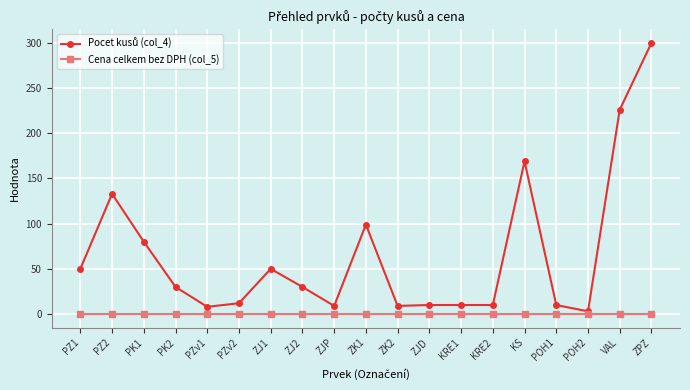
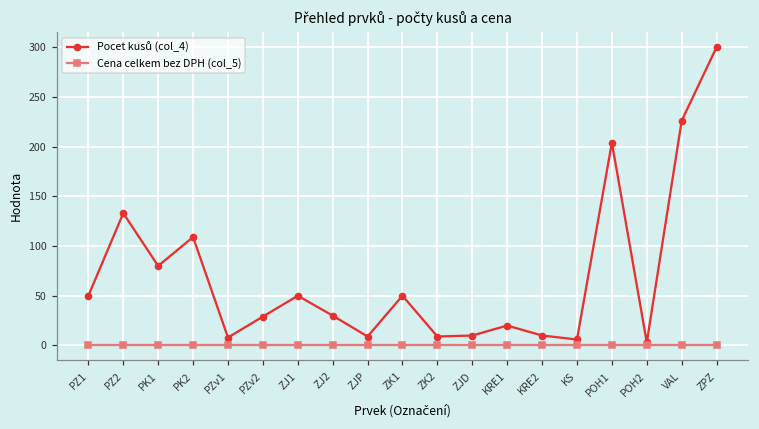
Pocet kusů (col_4), PK2: 30 -> 110
Pocet kusů (col_4), PZv2: 10 -> 30
Pocet kusů (col_4), ZK1: 100 -> 50
Pocet kusů (col_4), KRE1: 10 -> 20
Pocet kusů (col_4), KS: 170 -> 10
Pocet kusů (col_4), POH1: 10 -> 200
